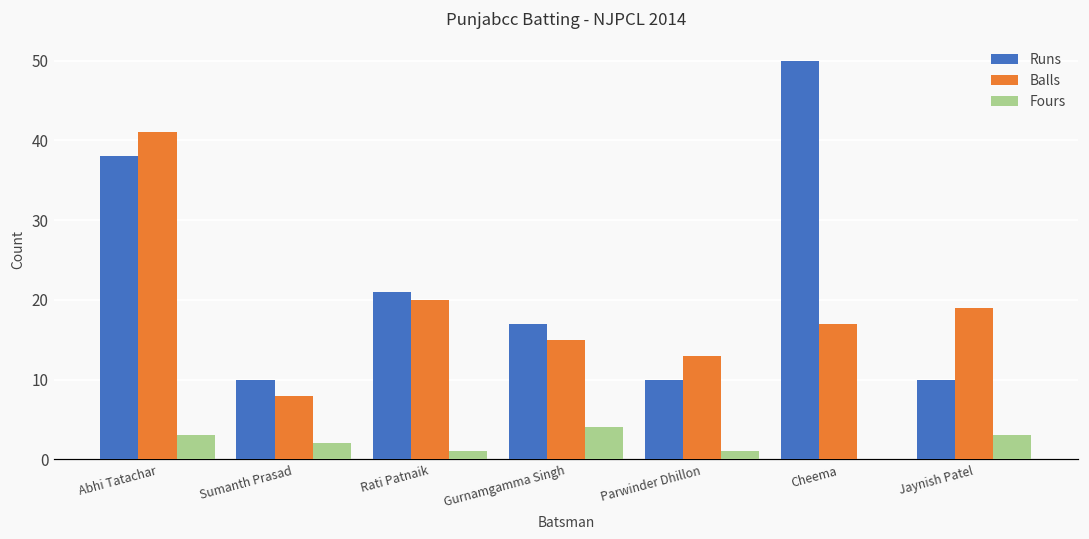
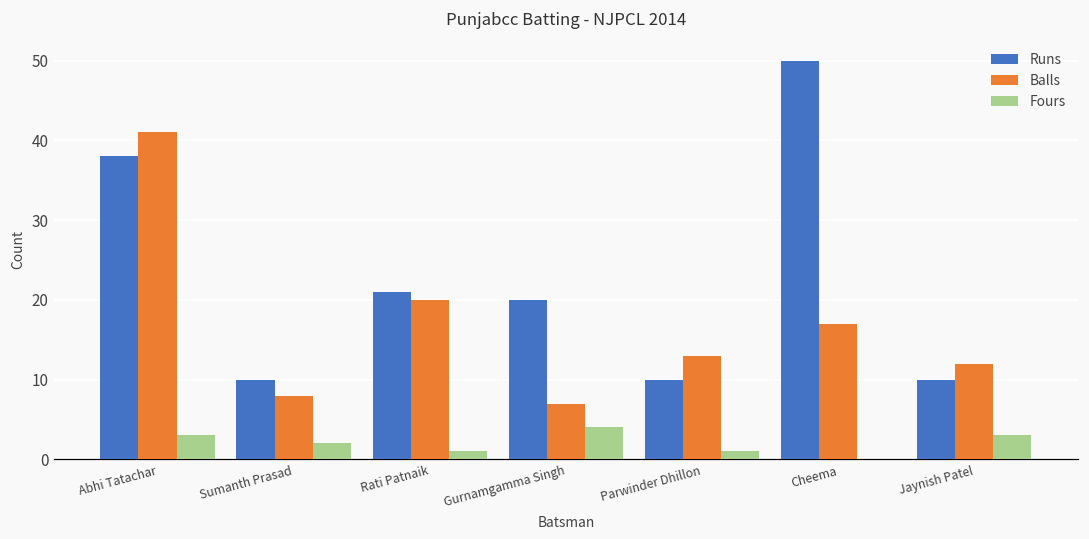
Runs, Gurnamgamma Singh: 17 -> 20
Balls, Gurnamgamma Singh: 15 -> 7
Balls, Jaynish Patel: 19 -> 12
